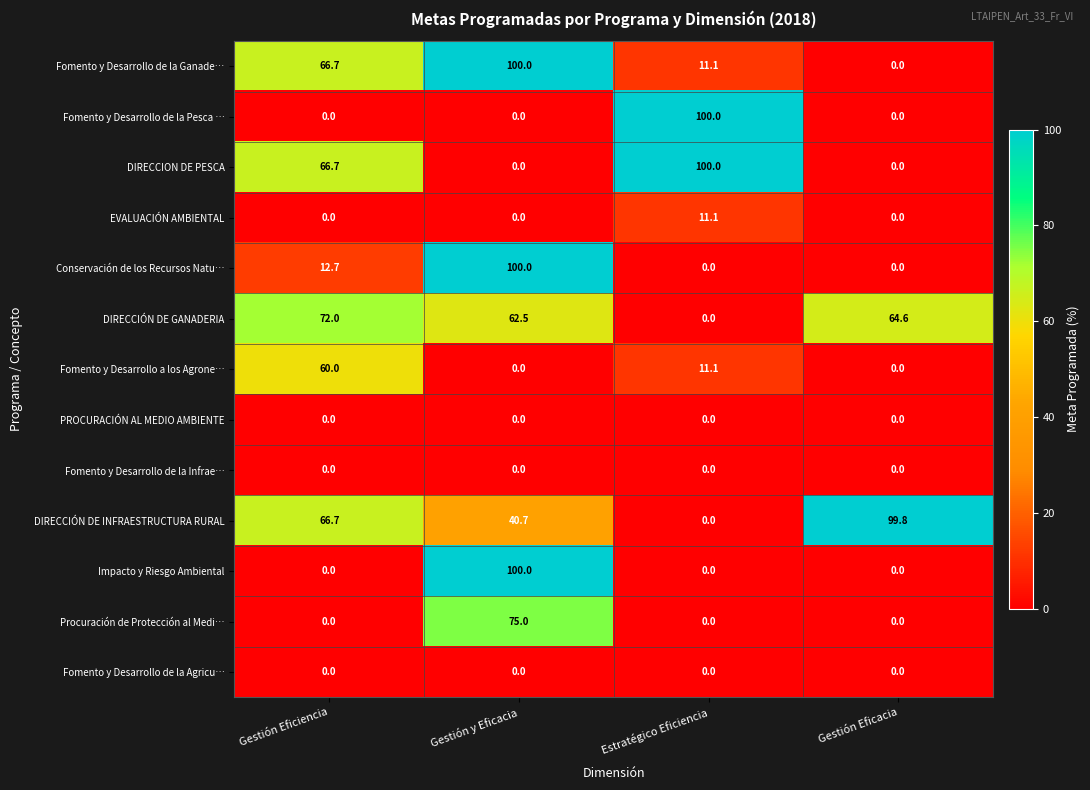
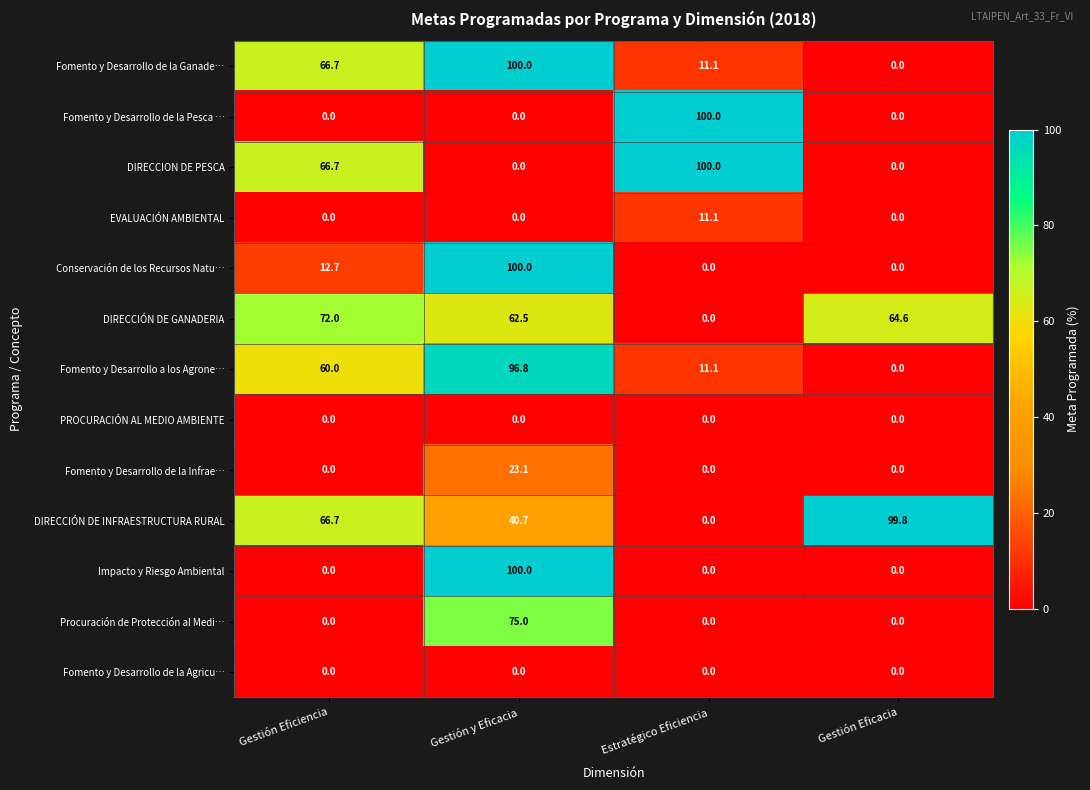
Fomento y Desarrollo a los Agrone…, Gestión y Eficacia: 0.0 -> 96.8
Fomento y Desarrollo de la Infrae…, Gestión y Eficacia: 0.0 -> 23.1
